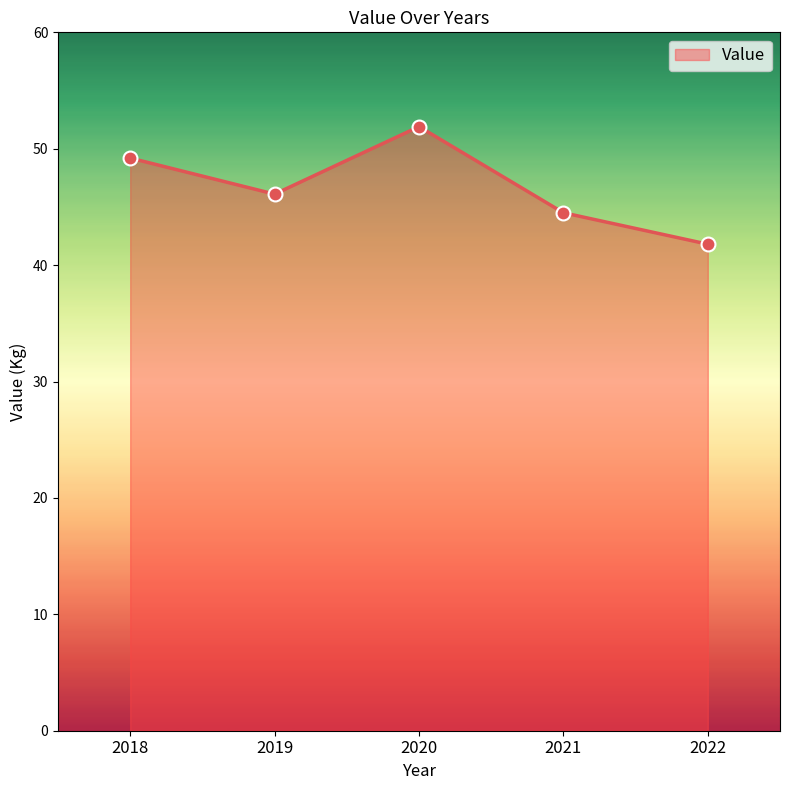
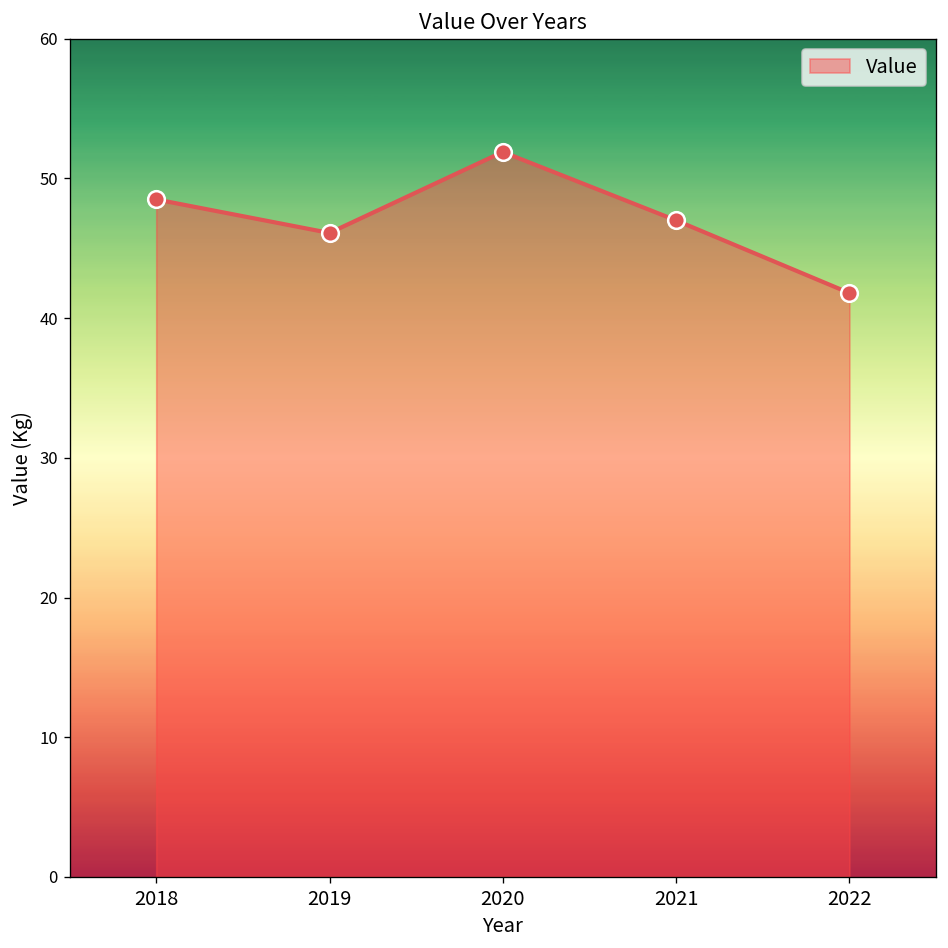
2018: 49.2 -> 48.5
2021: 44.5 -> 47.0
